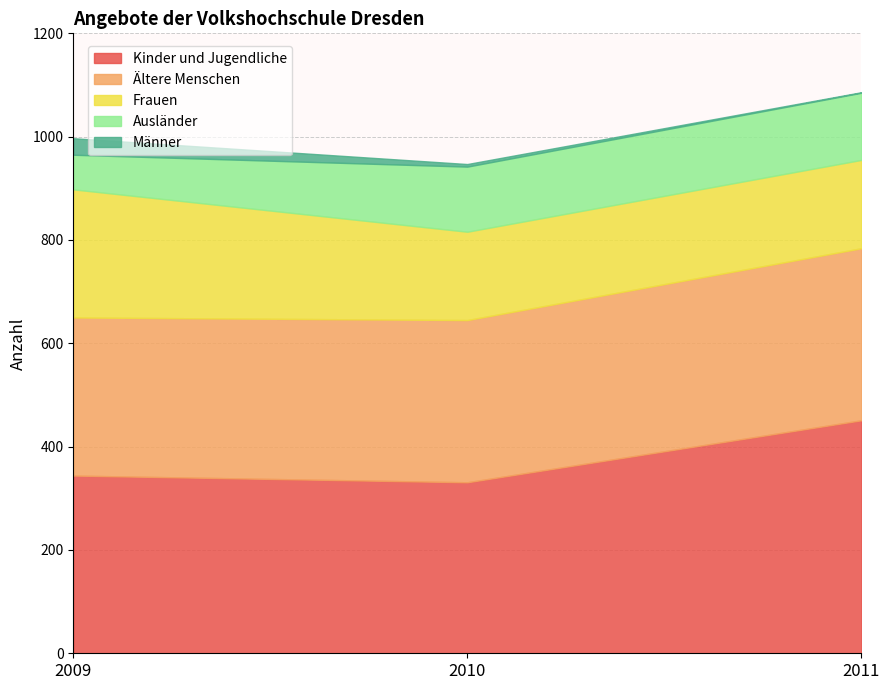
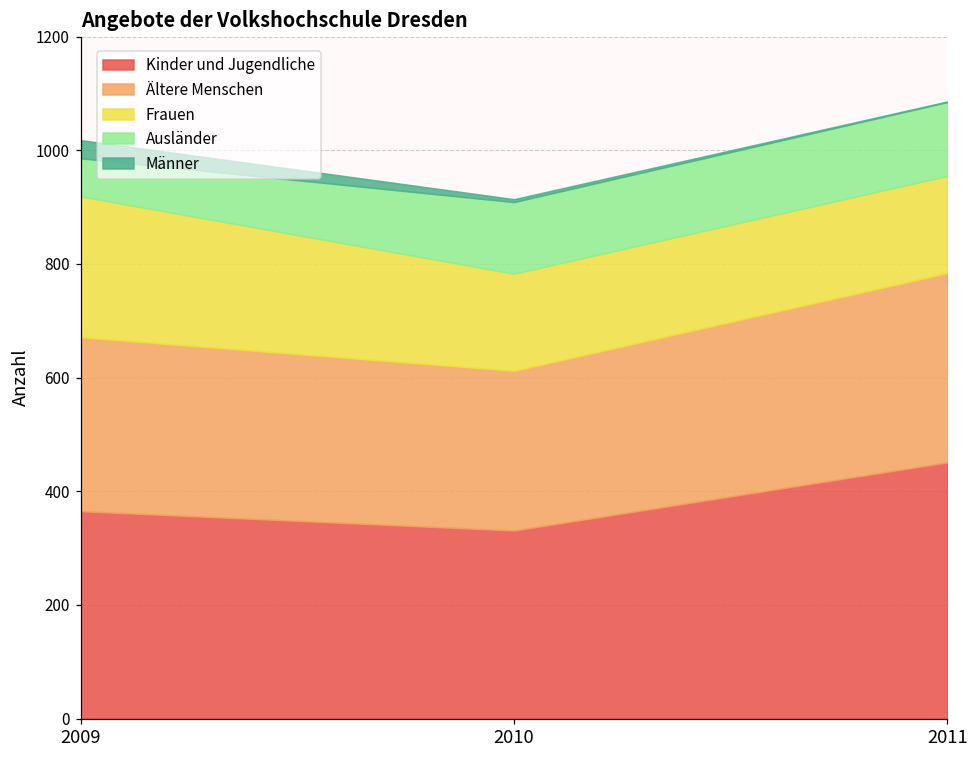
Kinder und Jugendliche, 2009: 340 -> 370
Ältere Menschen, 2010: 310 -> 280
